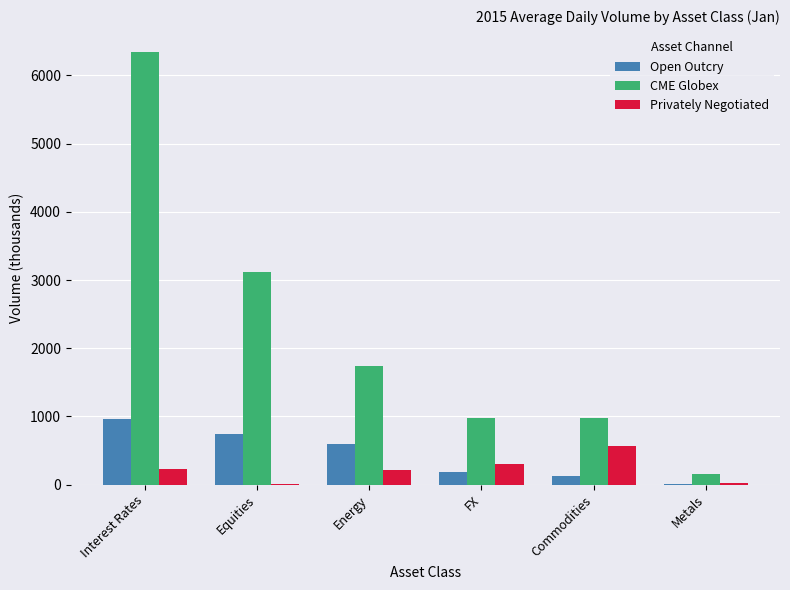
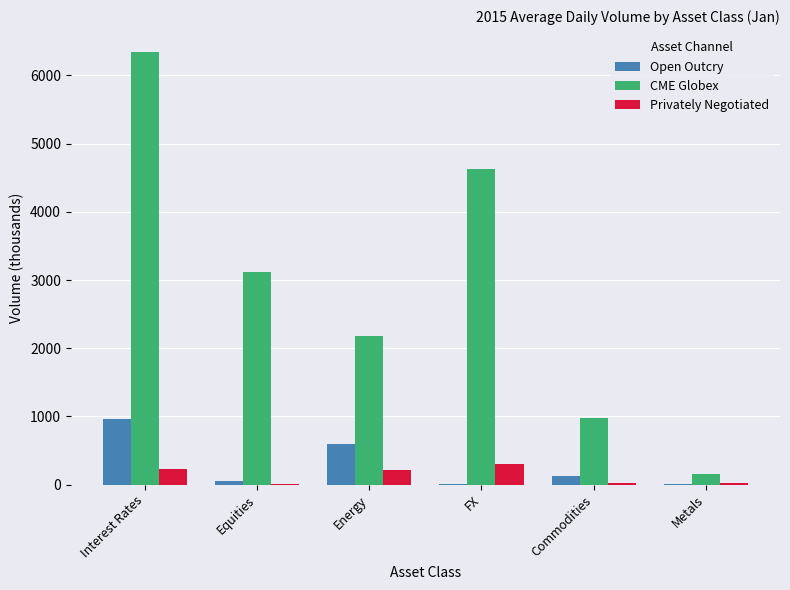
Open Outcry, Equities: 700 -> 100
CME Globex, Energy: 1700 -> 2200
Open Outcry, FX: 200 -> 0
CME Globex, FX: 1000 -> 4600
Privately Negotiated, Commodities: 600 -> 0
